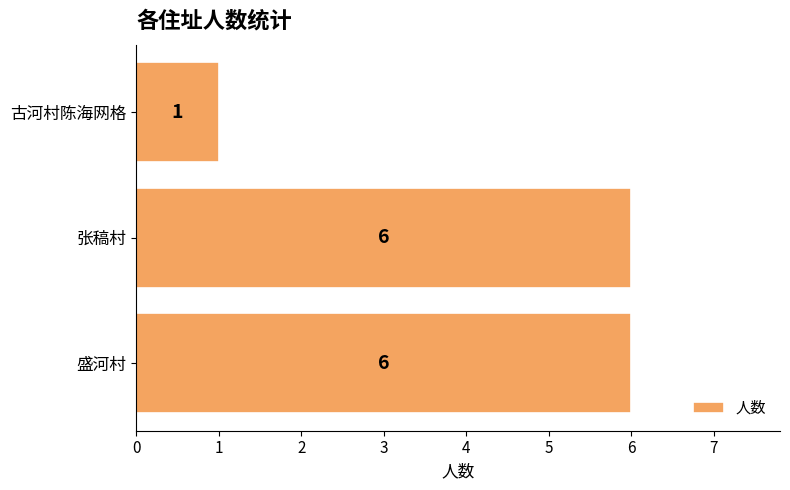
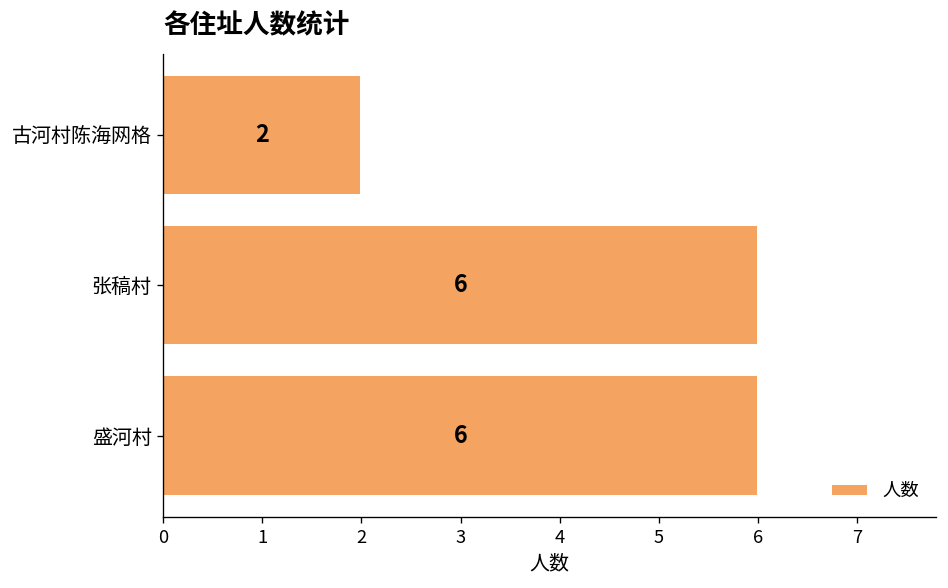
古河村陈海网格: 1 -> 2
